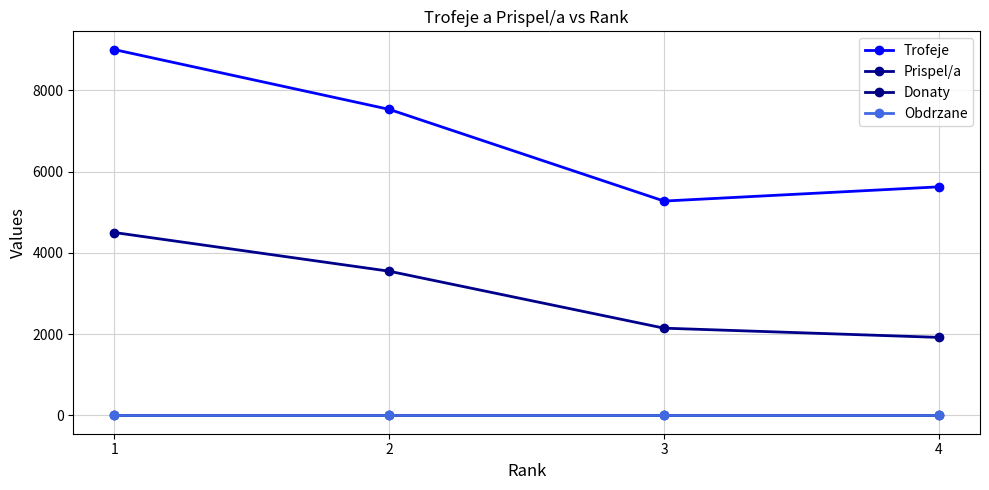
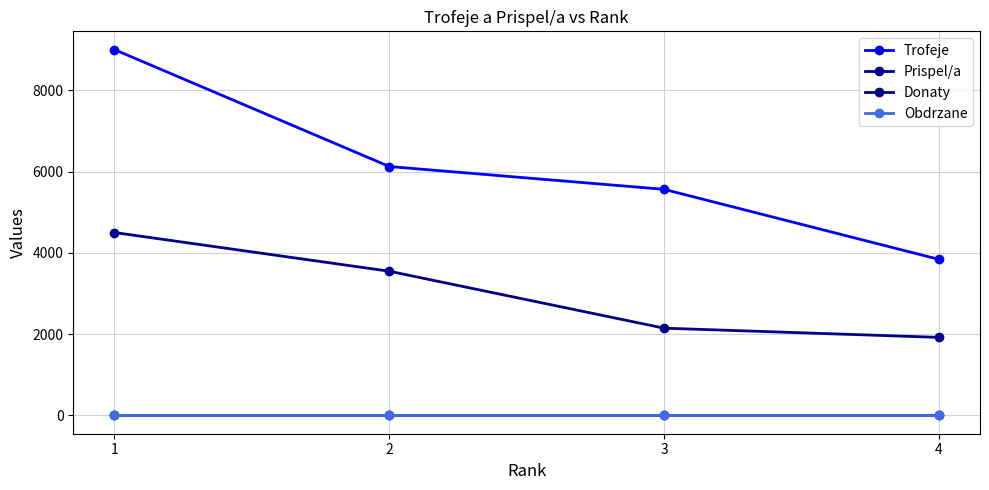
Trofeje, 2: 7500 -> 6100
Trofeje, 3: 5300 -> 5600
Trofeje, 4: 5600 -> 3800
